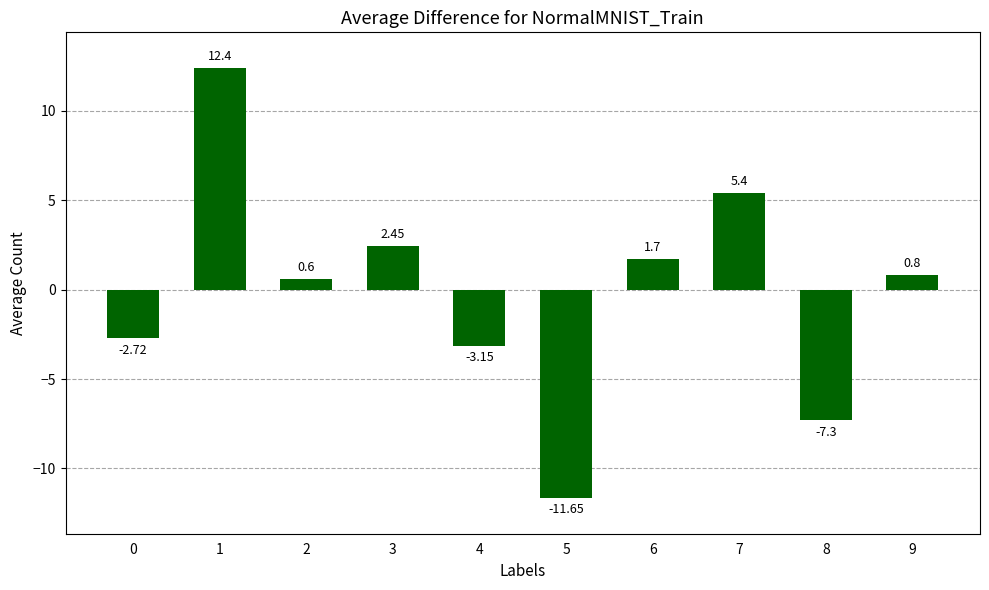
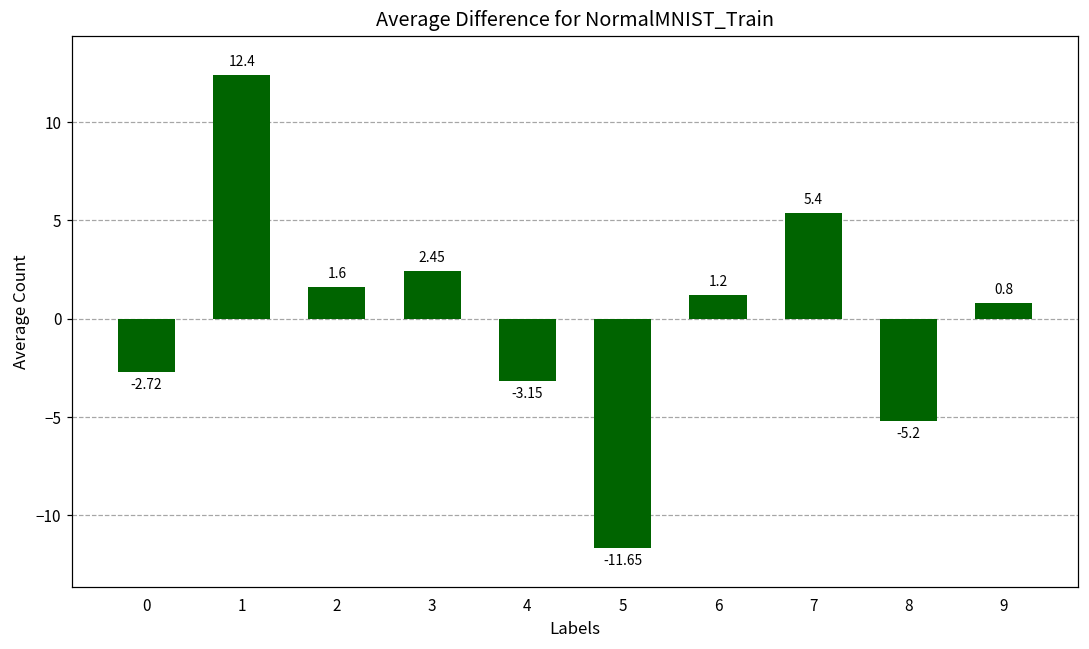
2: 0.6 -> 1.6
6: 1.7 -> 1.2
8: -7.3 -> -5.2
